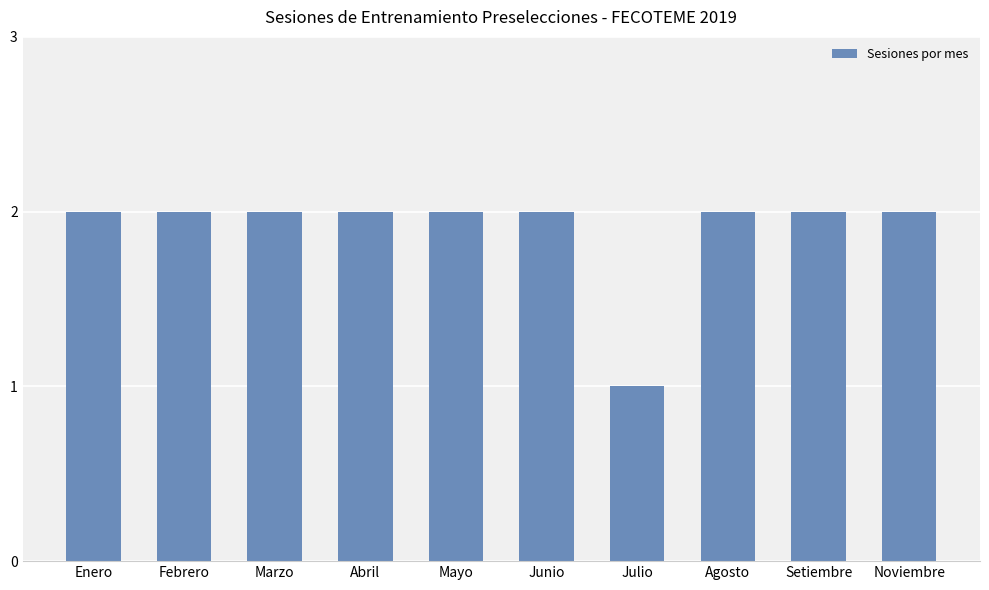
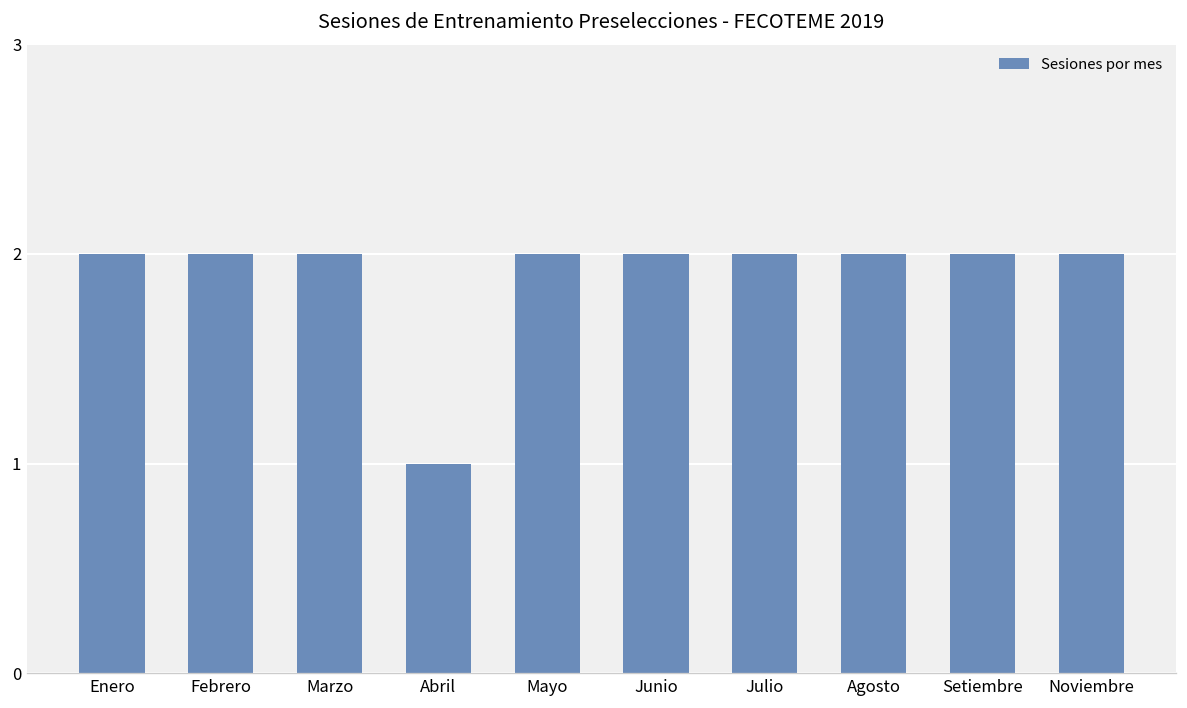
Abril: 2 -> 1
Julio: 1 -> 2
